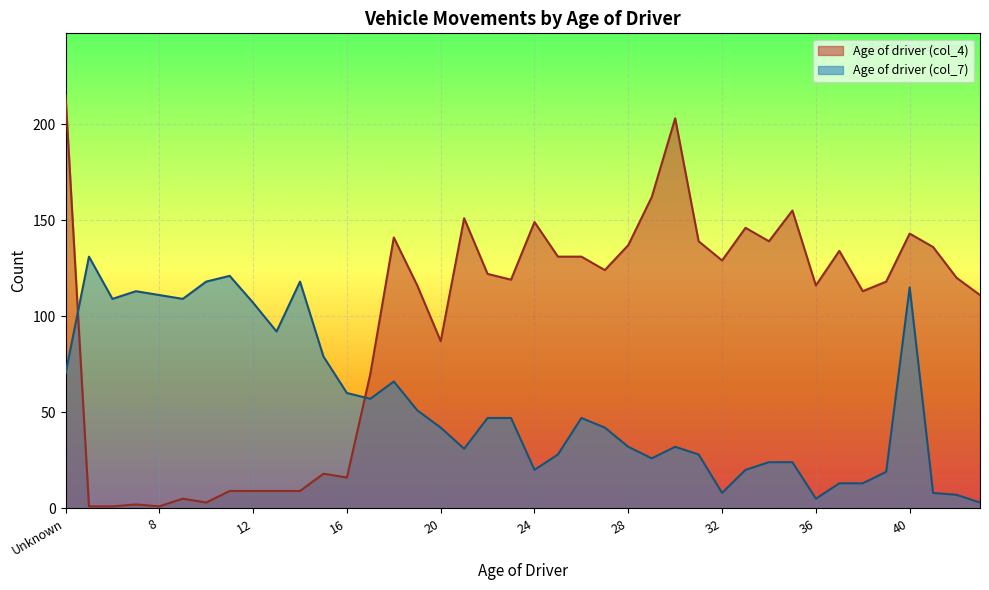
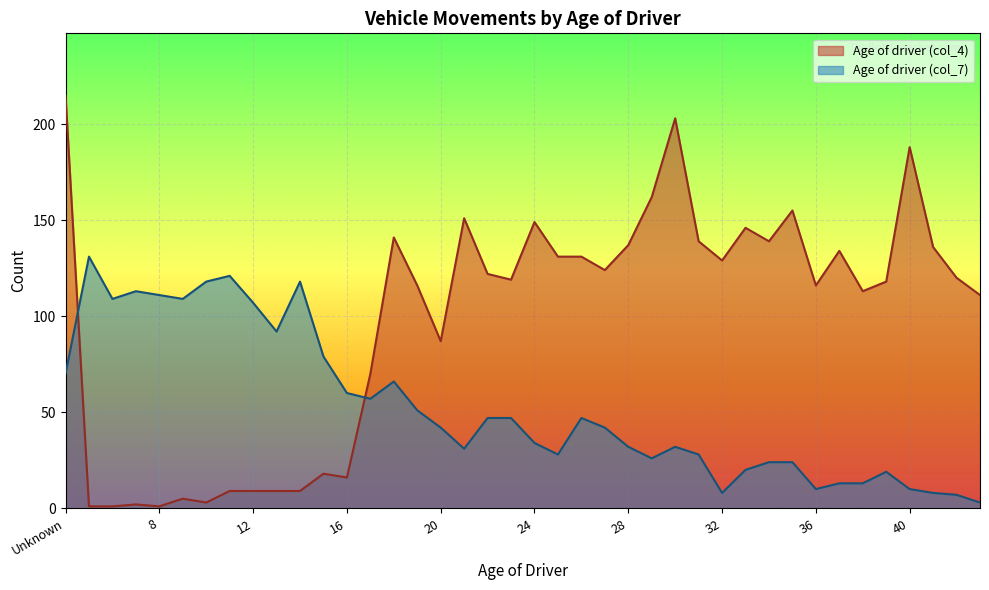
Age of driver (col_7), 24: 20 -> 34
Age of driver (col_7), 36: 5 -> 10
Age of driver (col_4), 40: 143 -> 188
Age of driver (col_7), 40: 115 -> 10
